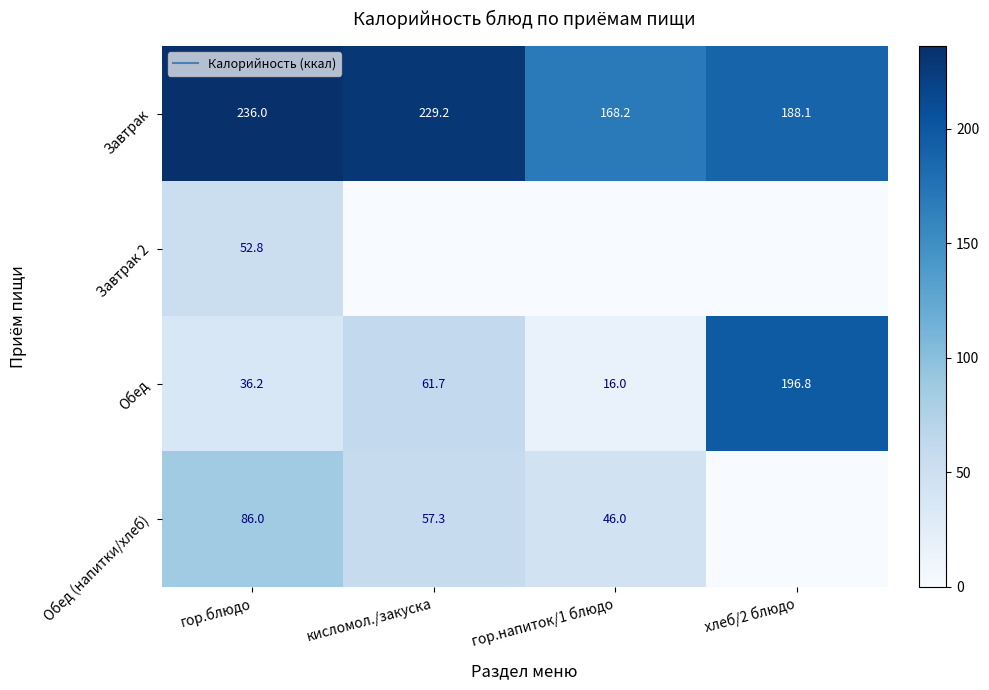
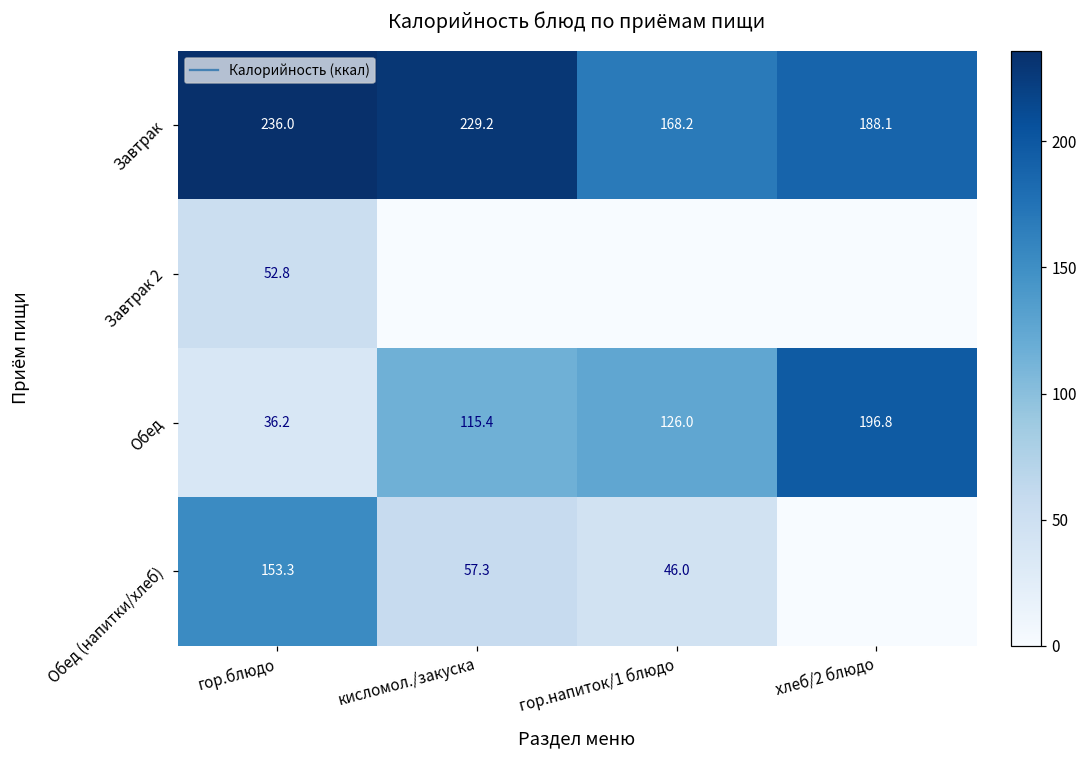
Обед, кисломол./закуска: 61.7 -> 115.4
Обед, гор.напиток/1 блюдо: 16.0 -> 126.0
Обед (напитки/хлеб), гор.блюдо: 86.0 -> 153.3
